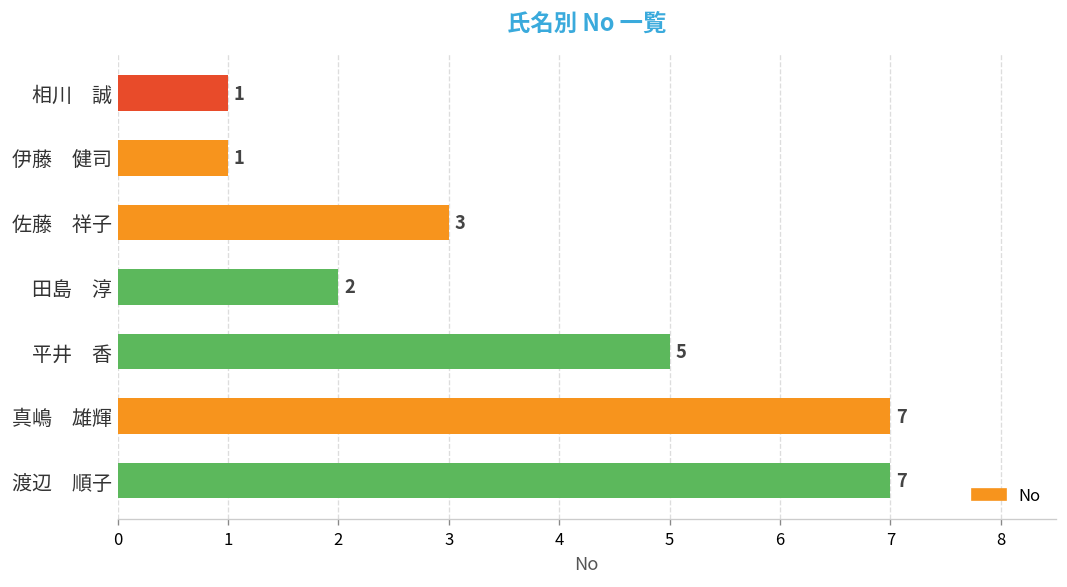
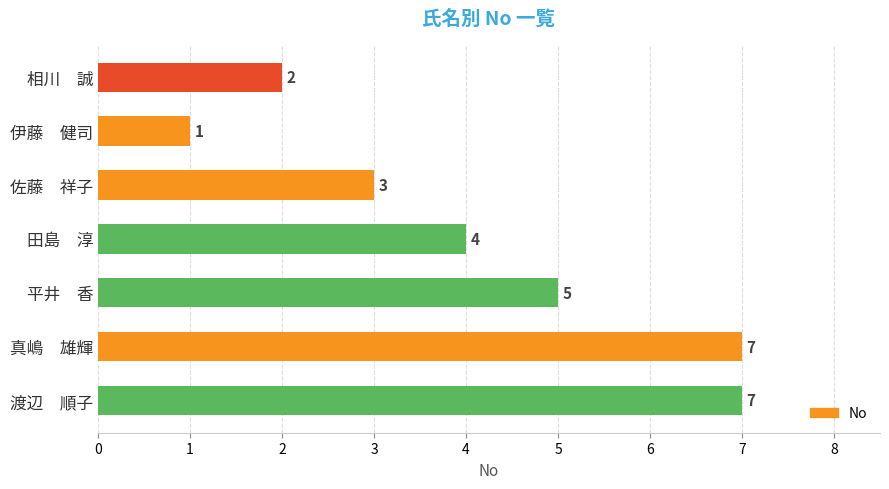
相川 誠: 1 -> 2
田島 淳: 2 -> 4
